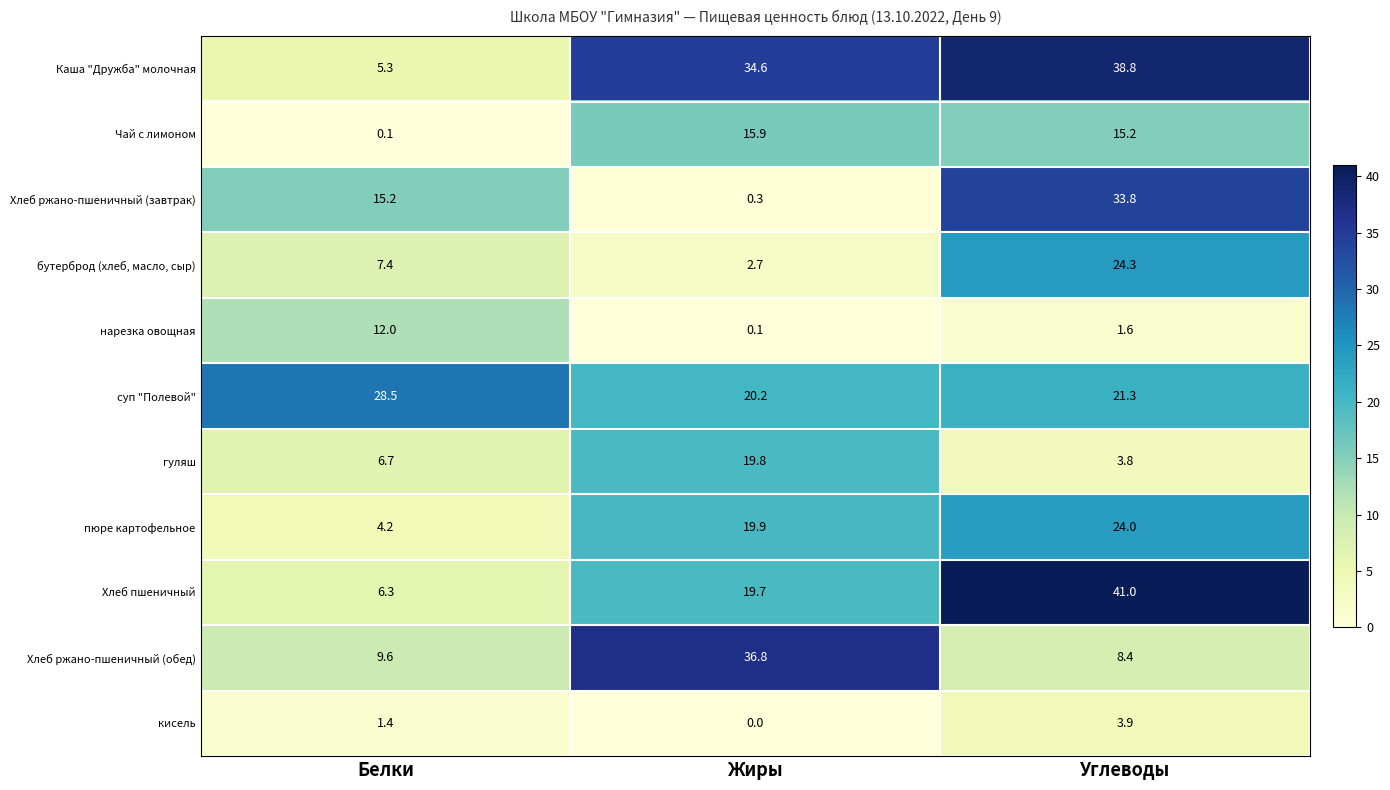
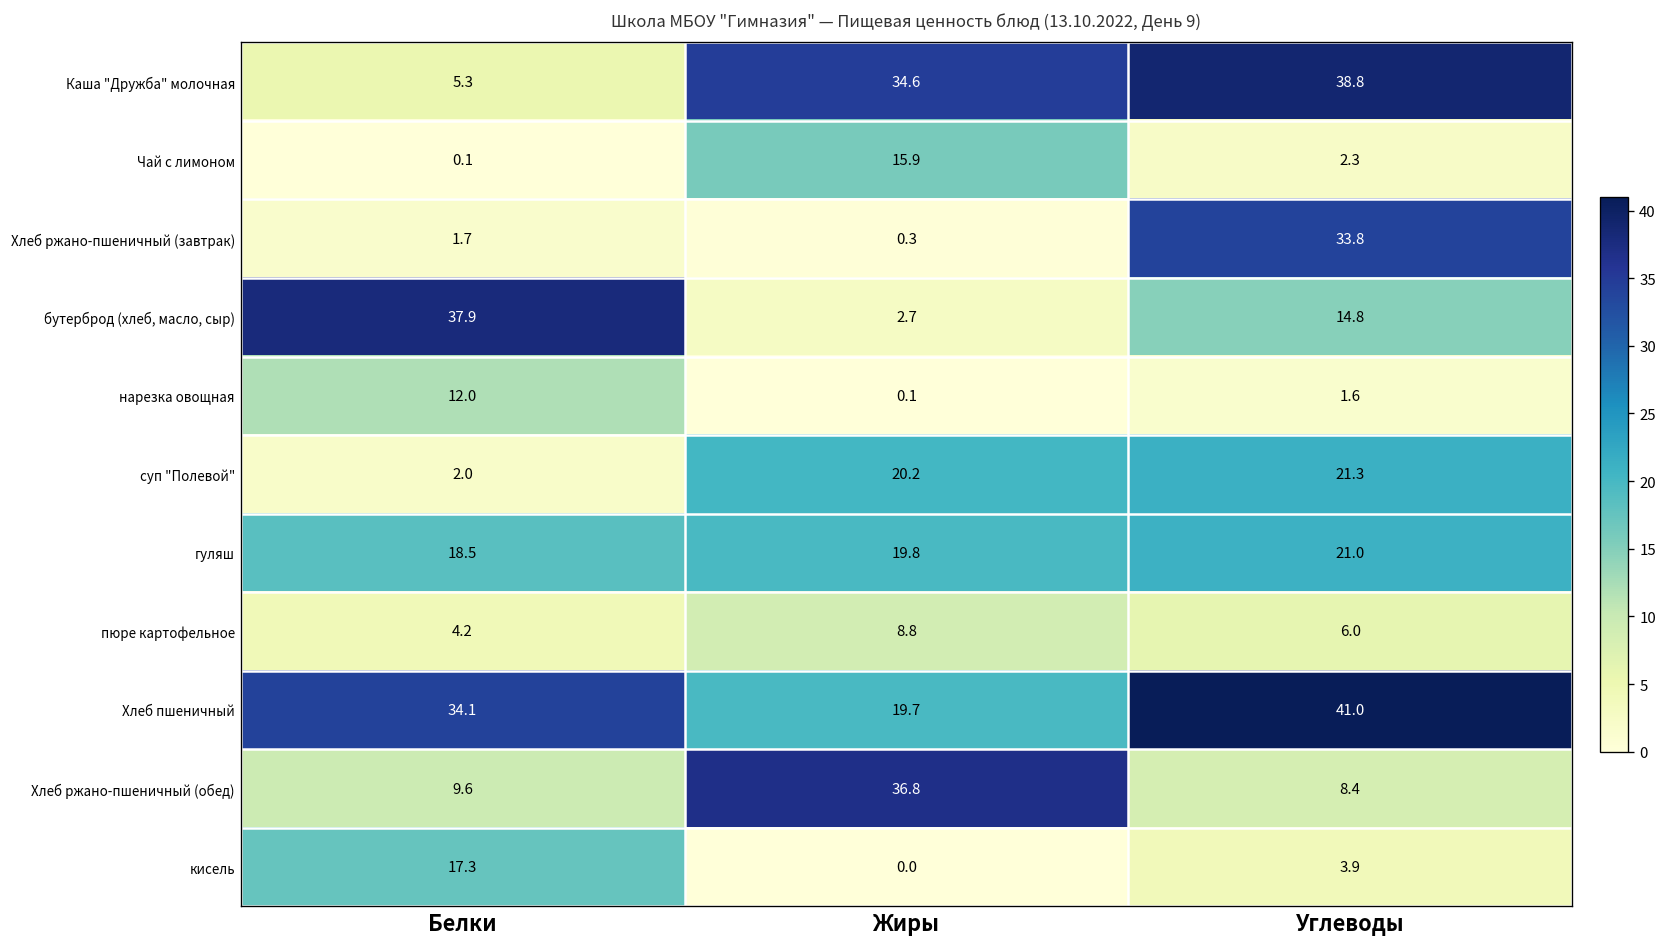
Чай с лимоном, Углеводы: 15.2 -> 2.3
Хлеб ржано-пшеничный (завтрак), Белки: 15.2 -> 1.7
бутерброд (хлеб, масло, сыр), Белки: 7.4 -> 37.9
бутерброд (хлеб, масло, сыр), Углеводы: 24.3 -> 14.8
суп "Полевой", Белки: 28.5 -> 2.0
гуляш, Белки: 6.7 -> 18.5
гуляш, Углеводы: 3.8 -> 21.0
пюре картофельное, Жиры: 19.9 -> 8.8
пюре картофельное, Углеводы: 24.0 -> 6.0
Хлеб пшеничный, Белки: 6.3 -> 34.1
кисель, Белки: 1.4 -> 17.3
